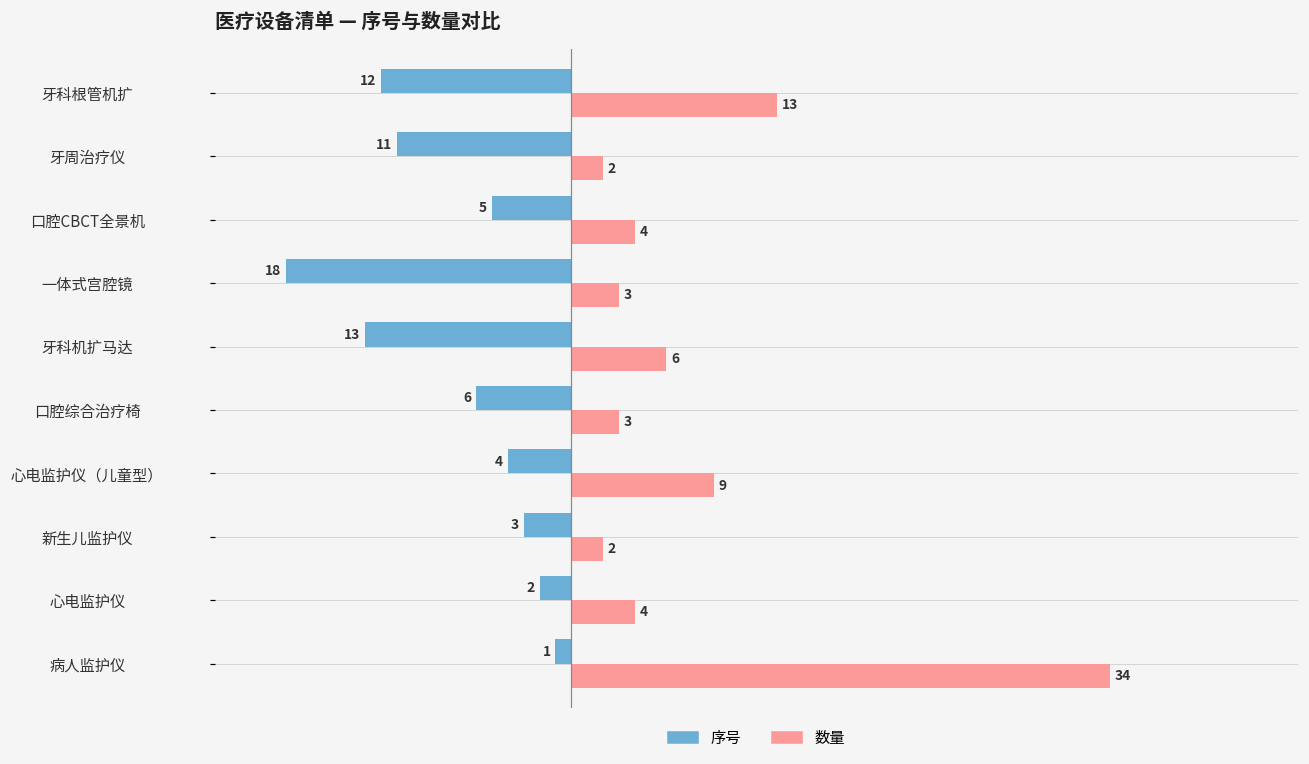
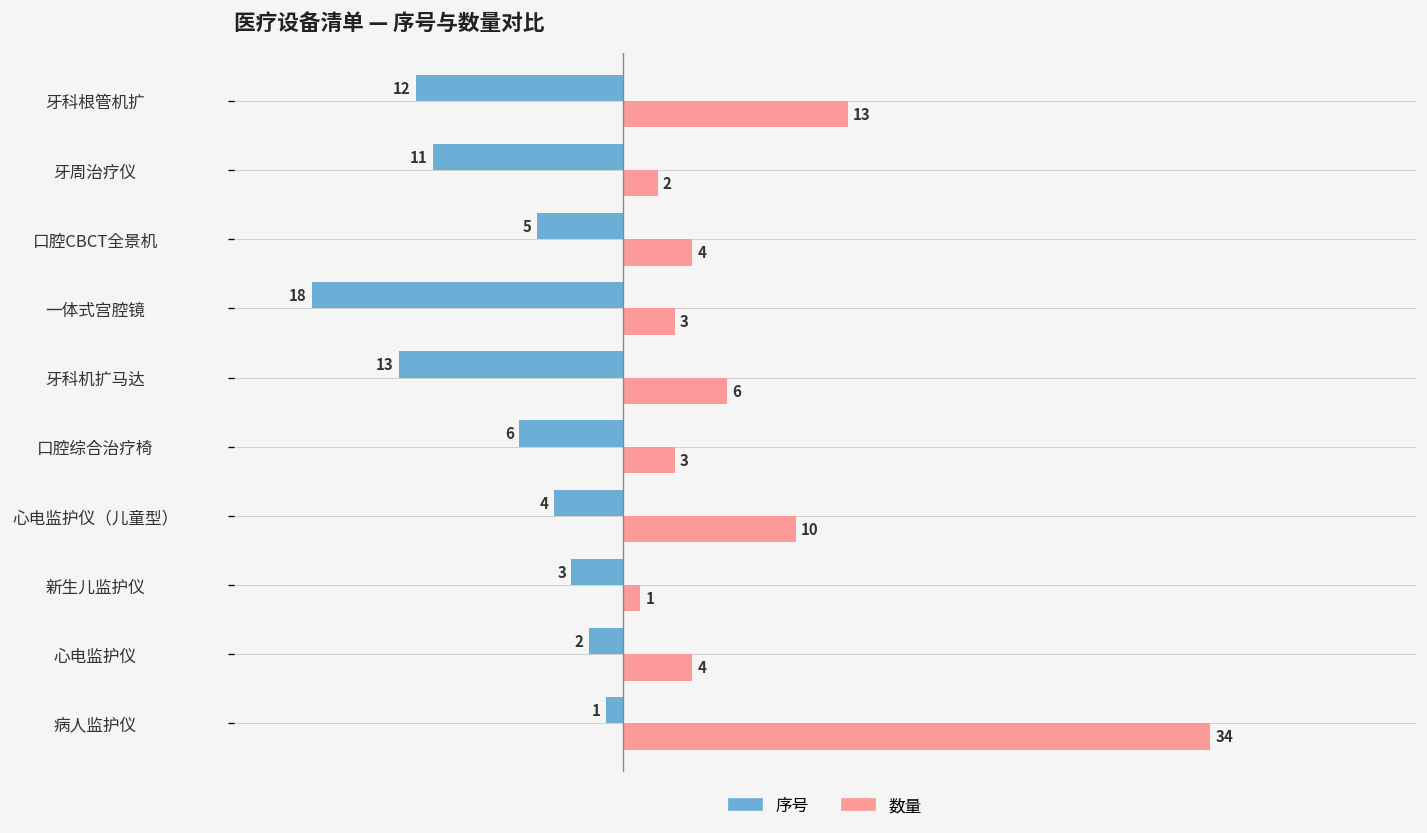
数量, 心电监护仪（儿童型）: 9 -> 10
数量, 新生儿监护仪: 2 -> 1
